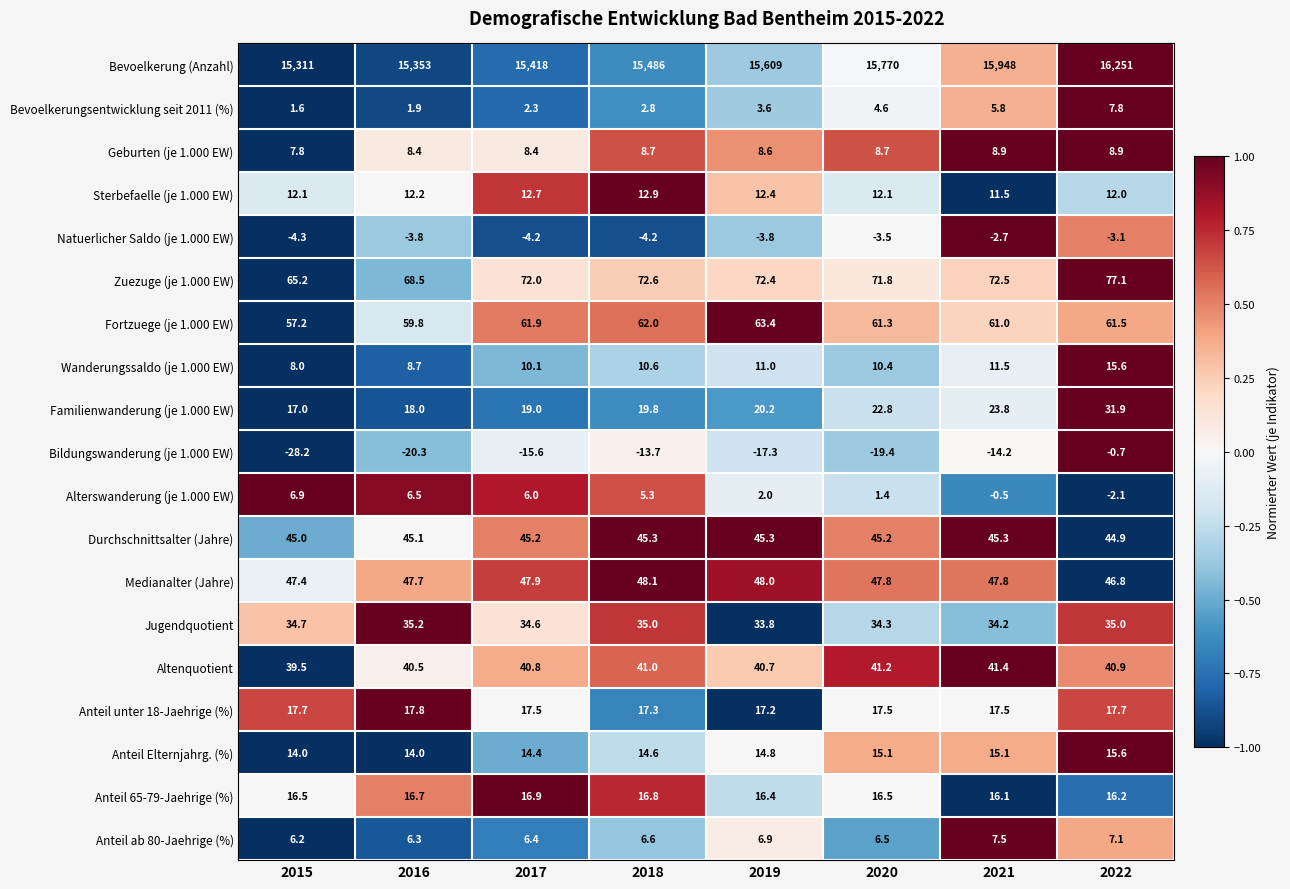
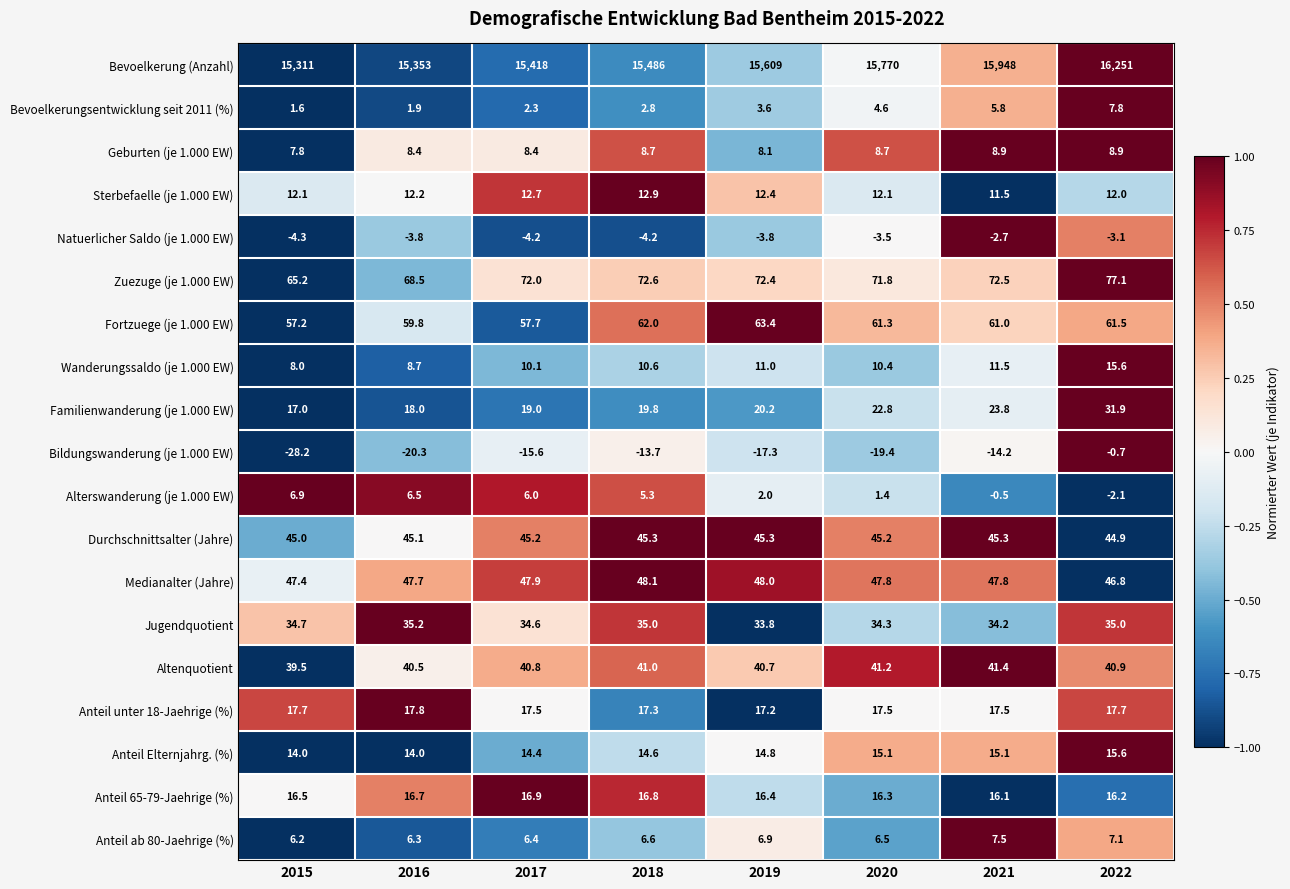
Geburten (je 1.000 EW), 2019: 8.6 -> 8.1
Fortzuege (je 1.000 EW), 2017: 61.9 -> 57.7
Anteil 65-79-Jaehrige (%), 2020: 16.5 -> 16.3
